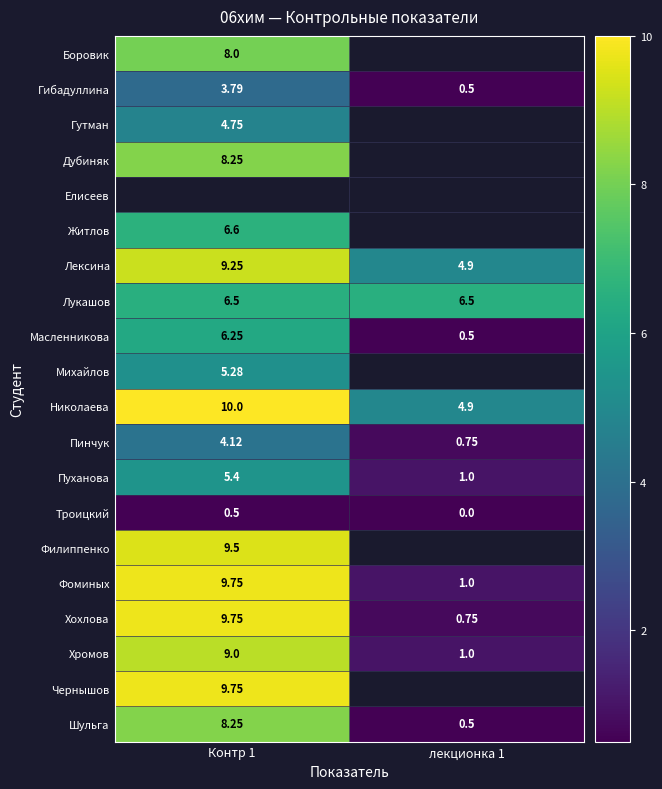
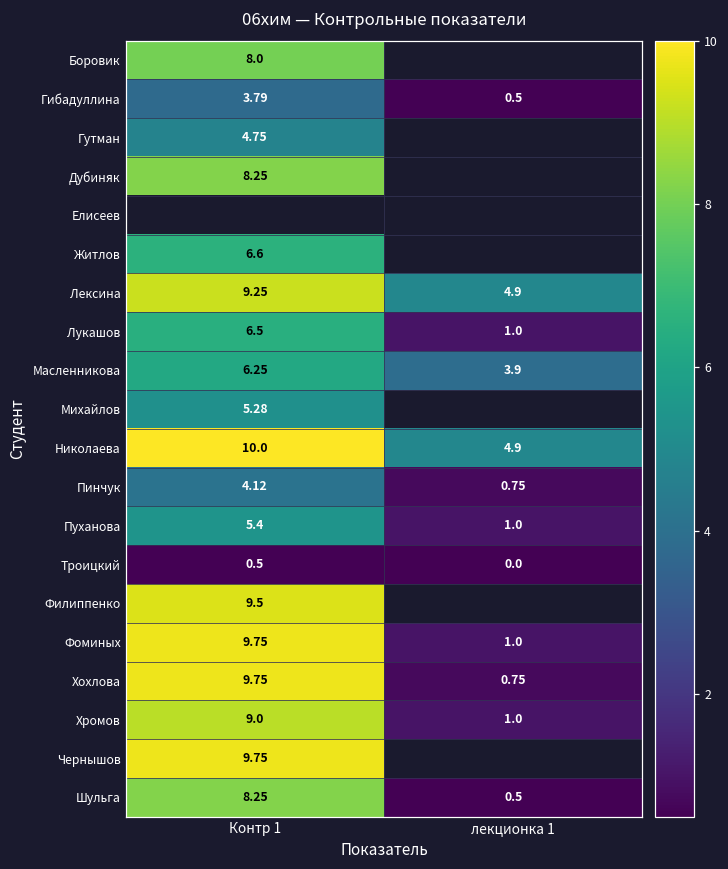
Лукашов, лекционка 1: 6.5 -> 1.0
Масленникова, лекционка 1: 0.5 -> 3.9
